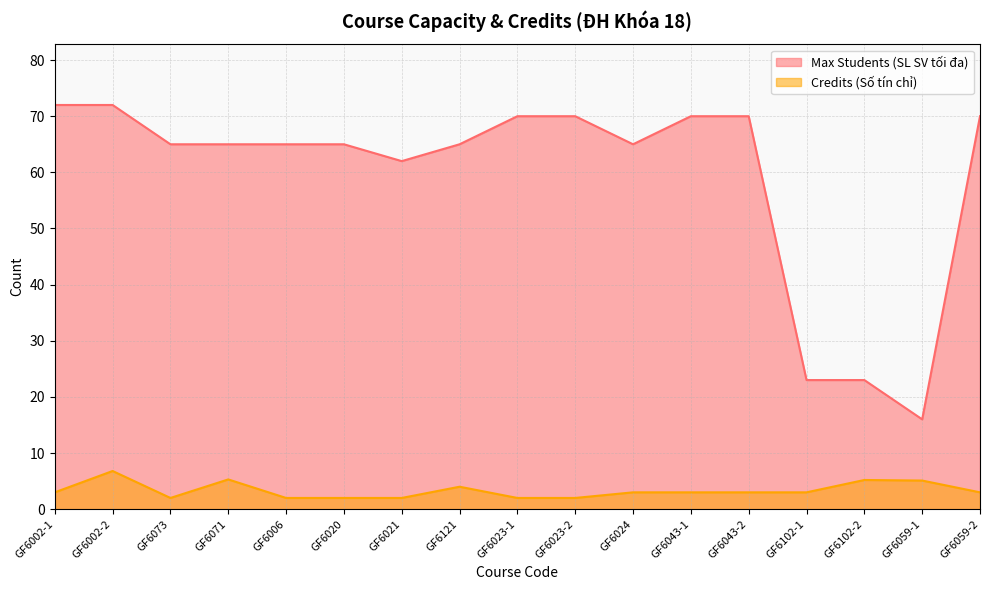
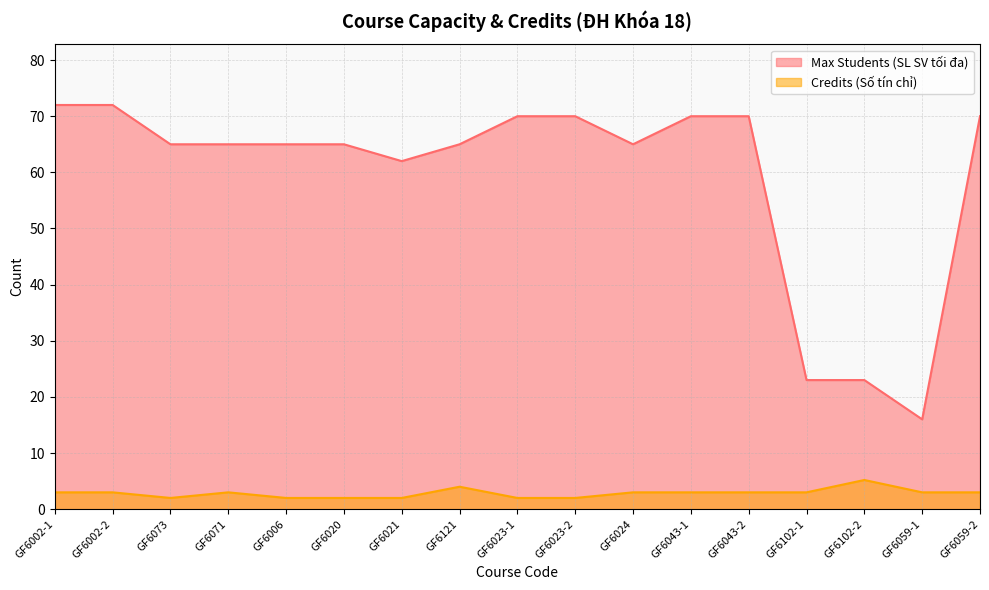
Credits (Số tín chỉ), GF6002-2: 7 -> 3
Credits (Số tín chỉ), GF6071: 5 -> 3
Credits (Số tín chỉ), GF6059-1: 5 -> 3
